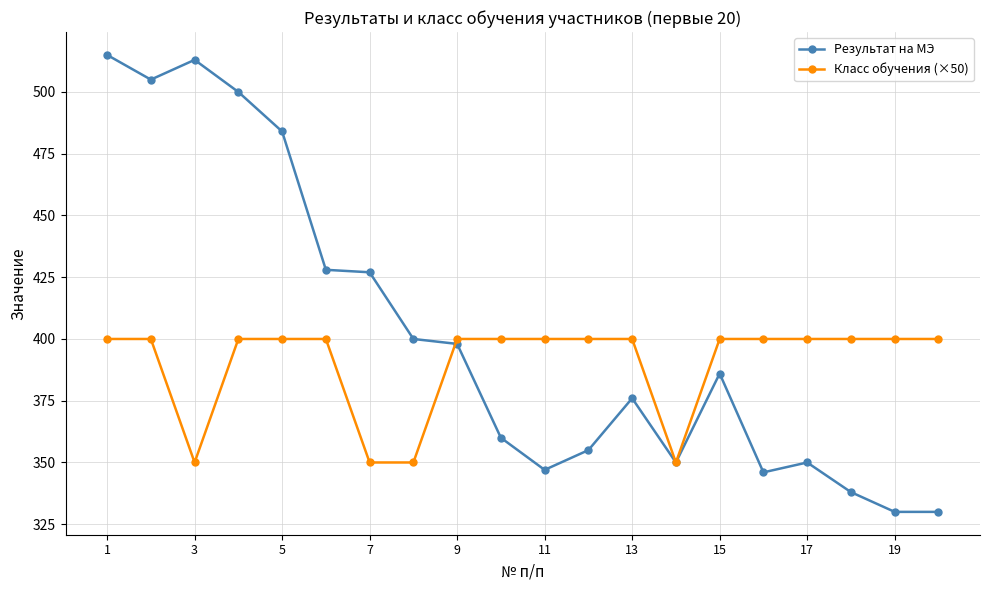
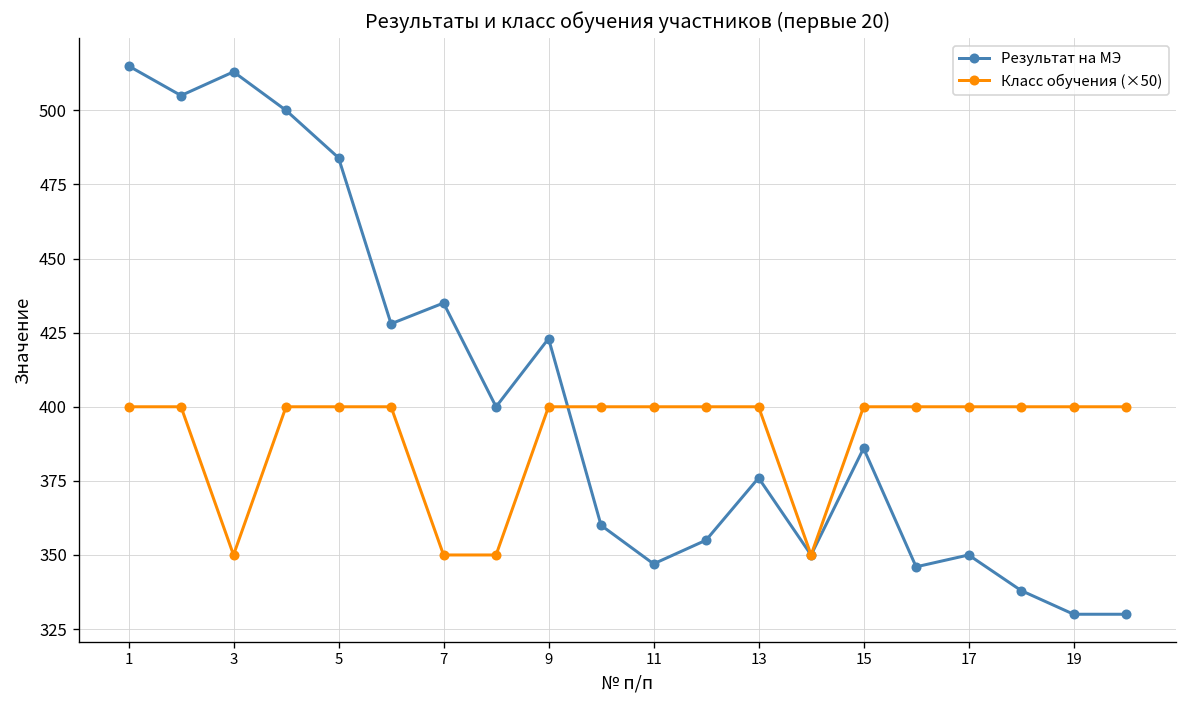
Результат на МЭ, 7: 427 -> 435
Результат на МЭ, 9: 398 -> 423
